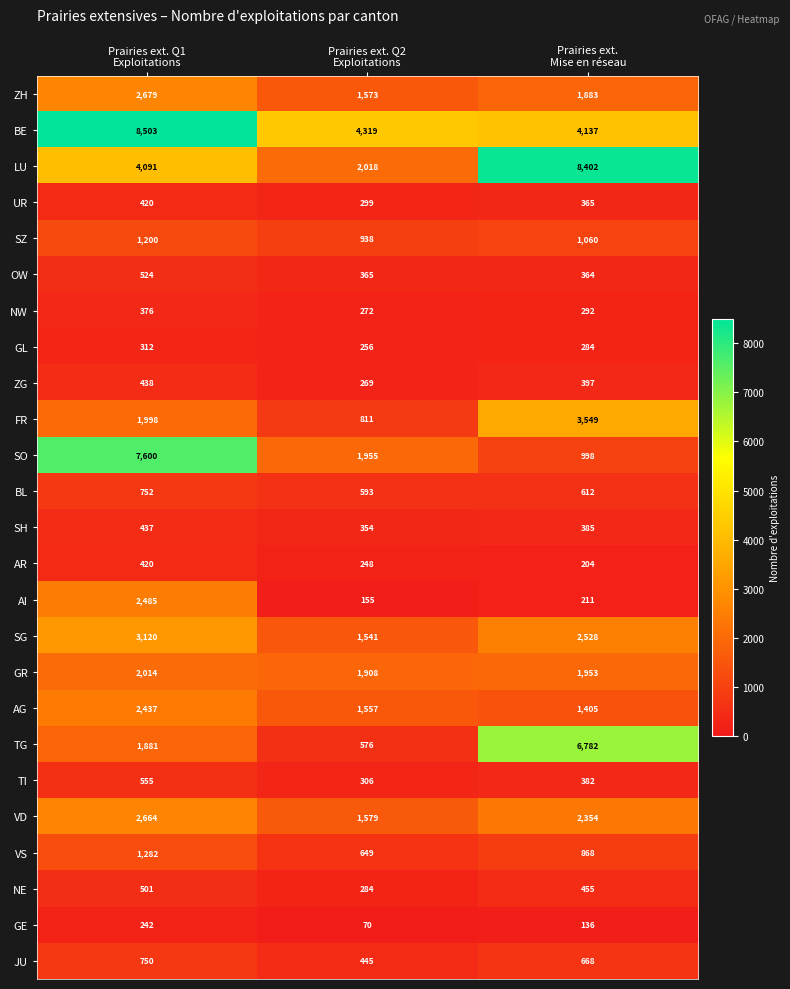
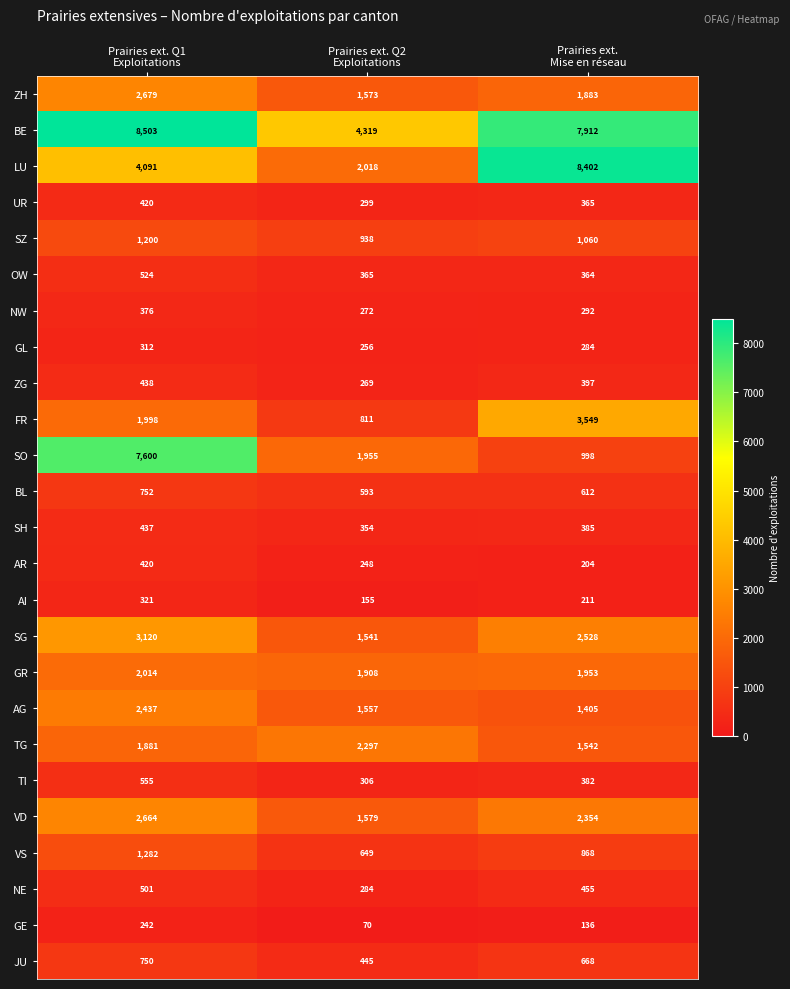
BE, Prairies ext. Mise en réseau: 4,137 -> 7,912
AI, Prairies ext. Q1 Exploitations: 2,485 -> 321
TG, Prairies ext. Q2 Exploitations: 576 -> 2,297
TG, Prairies ext. Mise en réseau: 6,782 -> 1,542
